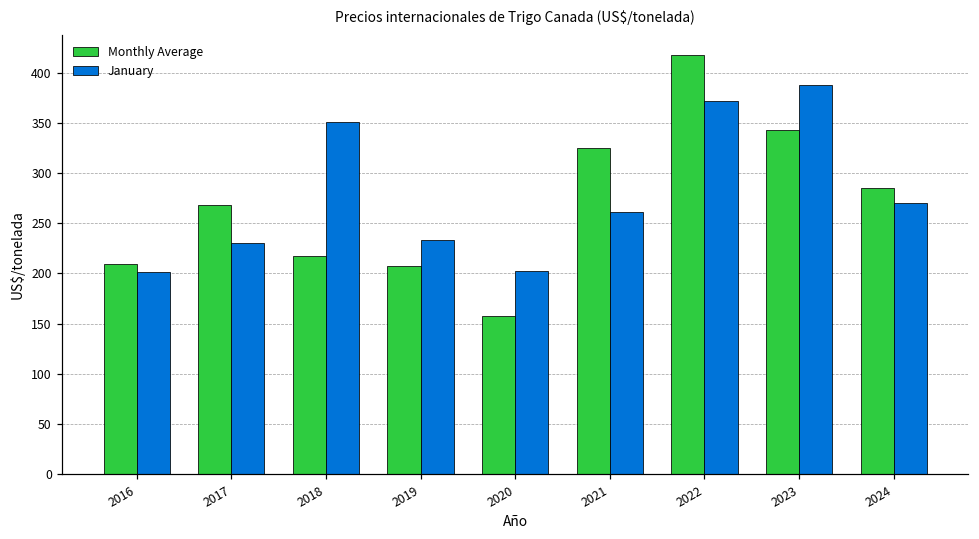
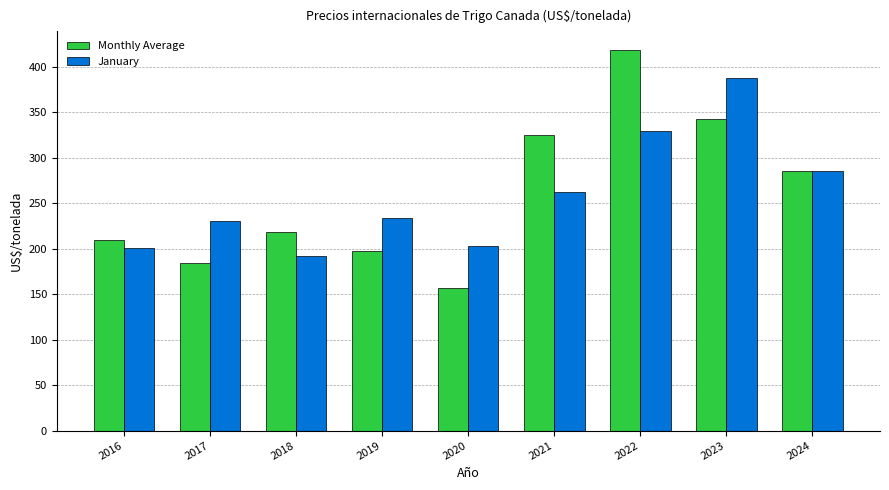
Monthly Average, 2017: 270 -> 180
January, 2018: 350 -> 190
Monthly Average, 2019: 210 -> 200
January, 2022: 370 -> 330
January, 2024: 270 -> 280
